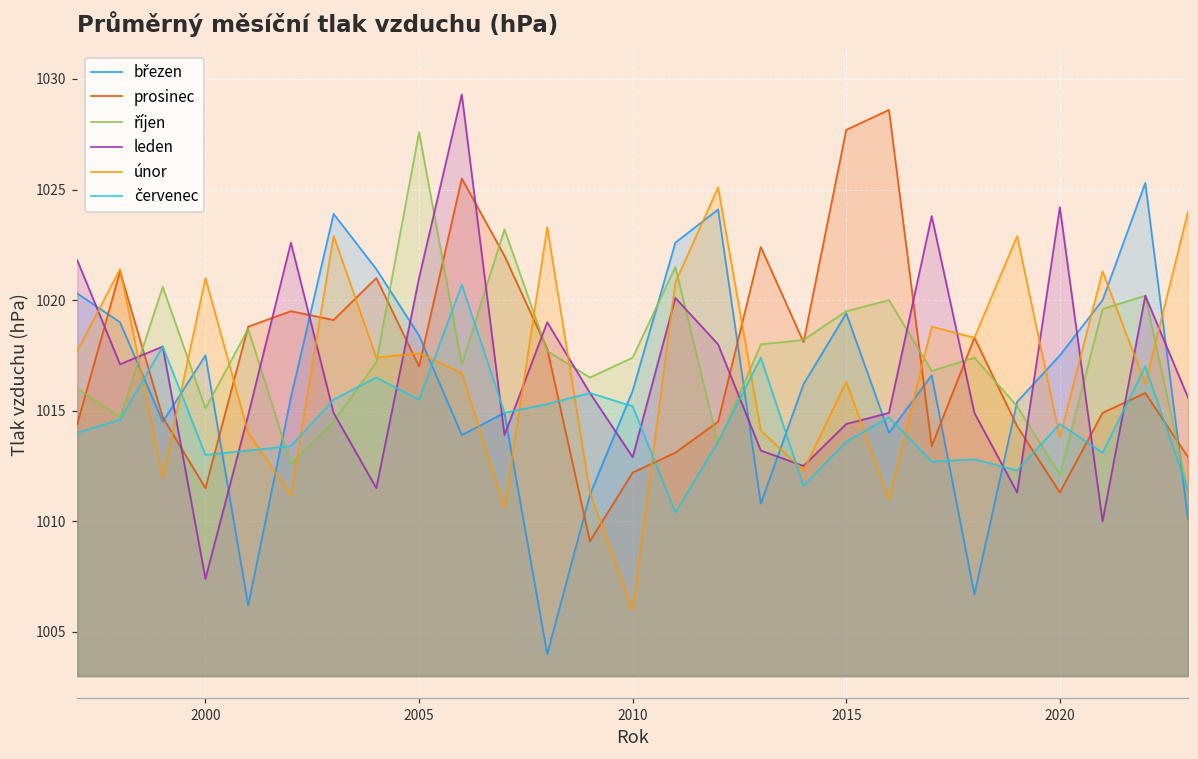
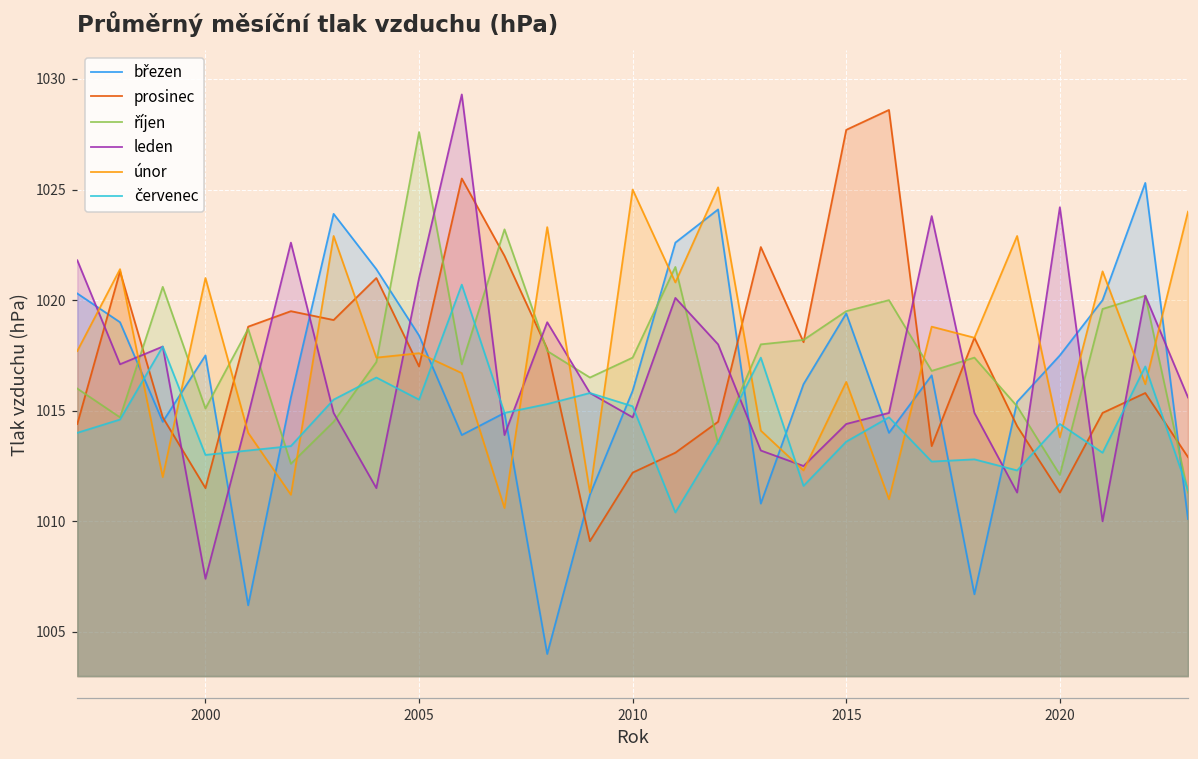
leden, 2010: 1012.9 -> 1014.7
únor, 2010: 1006 -> 1025
